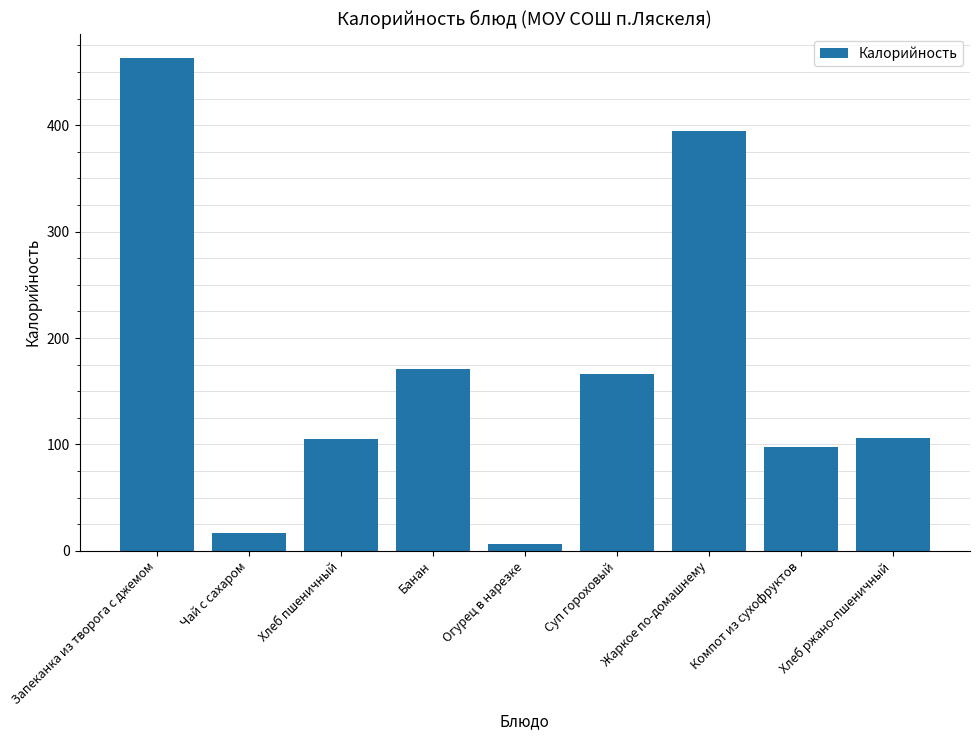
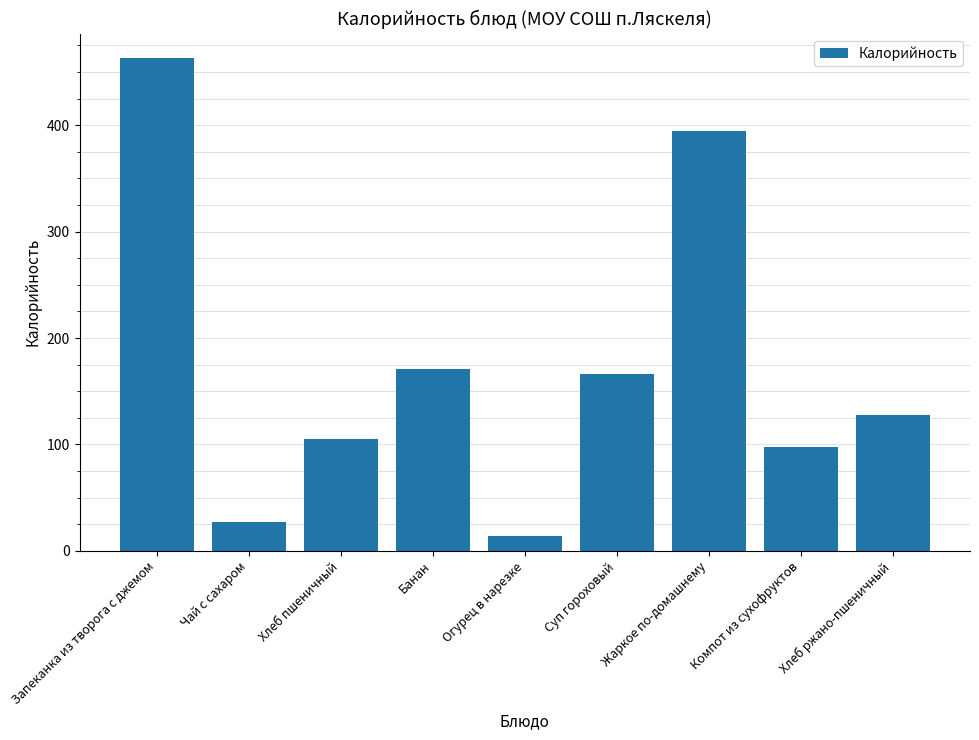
Чай с сахаром: 17 -> 27
Огурец в нарезке: 6 -> 14
Хлеб ржано-пшеничный: 106 -> 128
